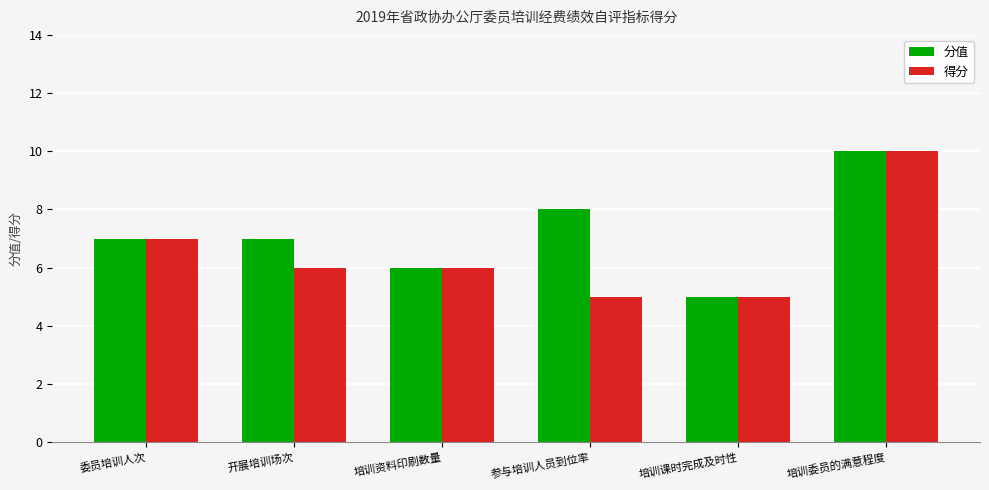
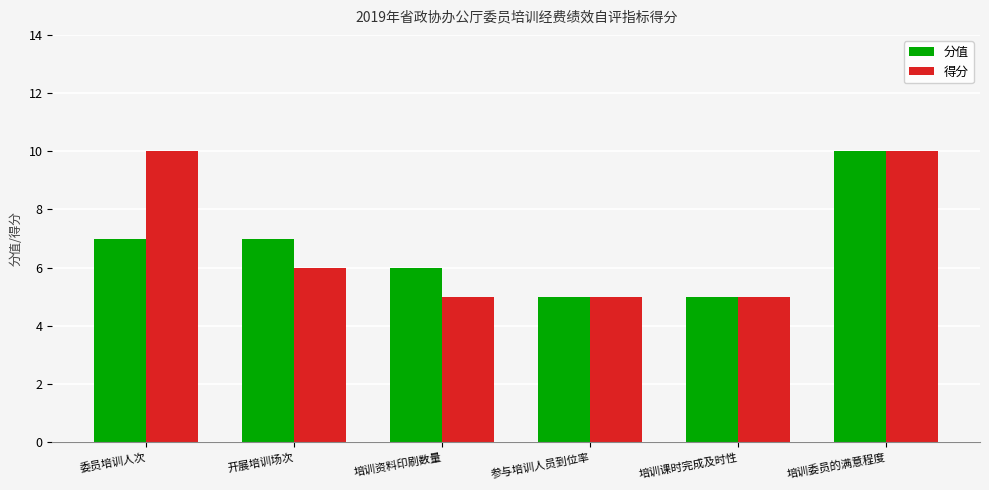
得分, 委员培训人次: 7 -> 10
得分, 培训资料印刷数量: 6 -> 5
分值, 参与培训人员到位率: 8 -> 5
